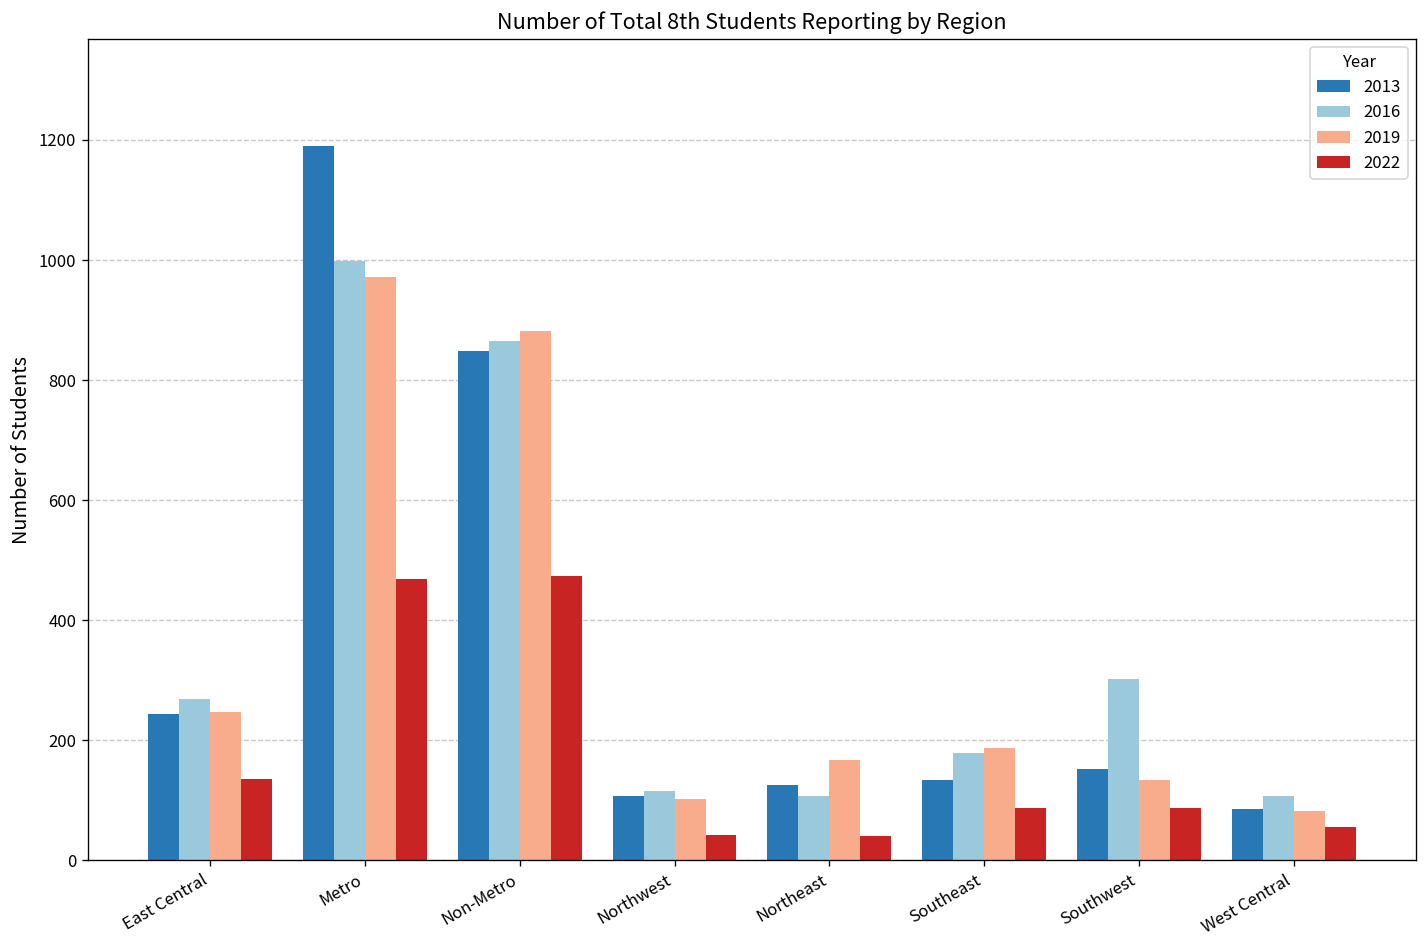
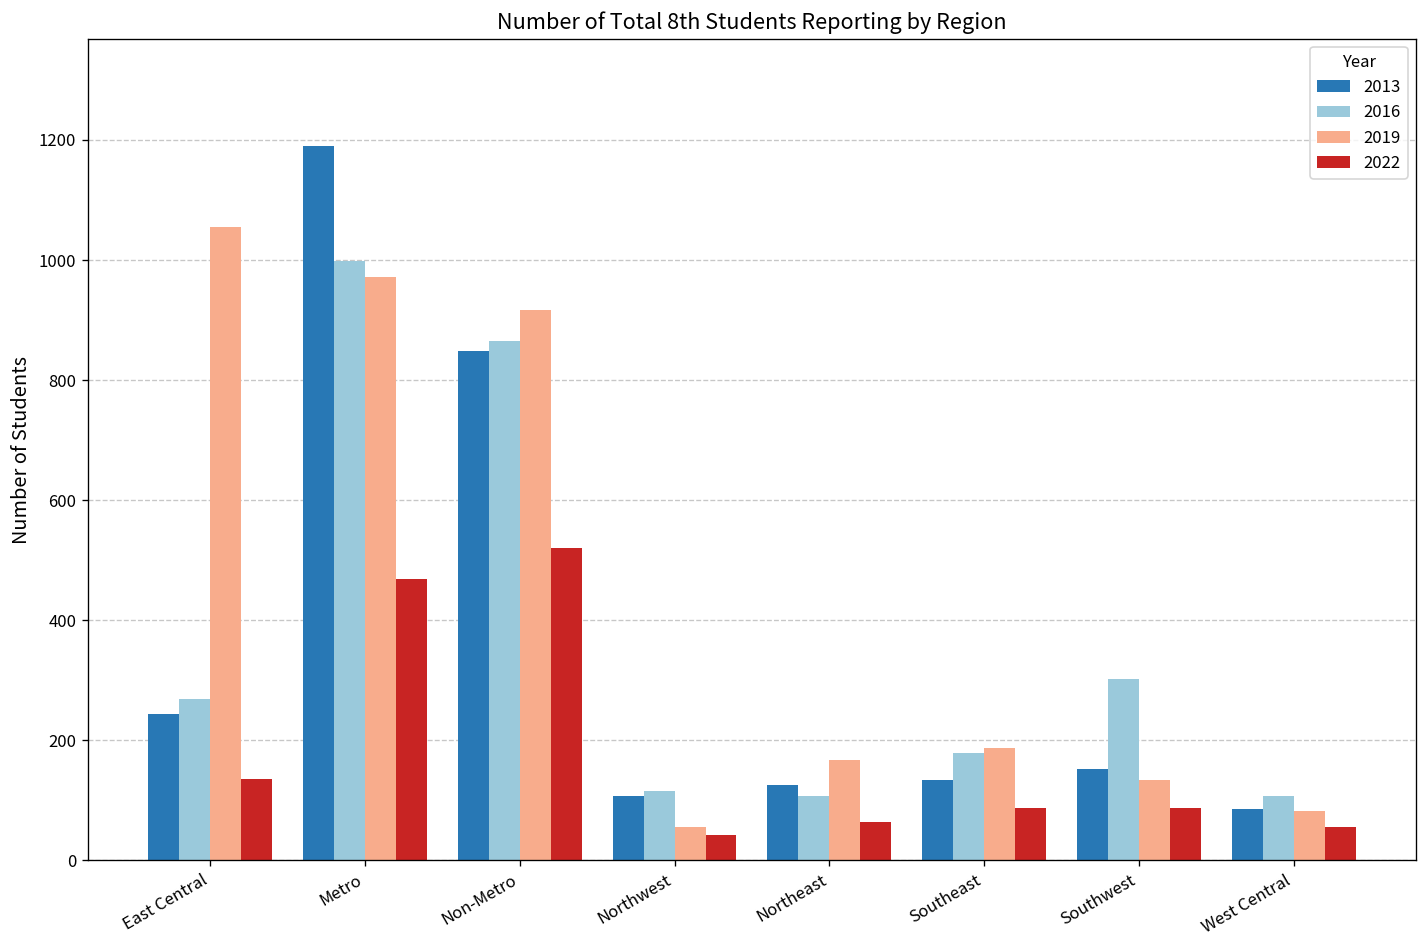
2019, East Central: 250 -> 1060
2019, Non-Metro: 880 -> 920
2022, Non-Metro: 470 -> 520
2019, Northwest: 100 -> 60
2022, Northeast: 40 -> 60
